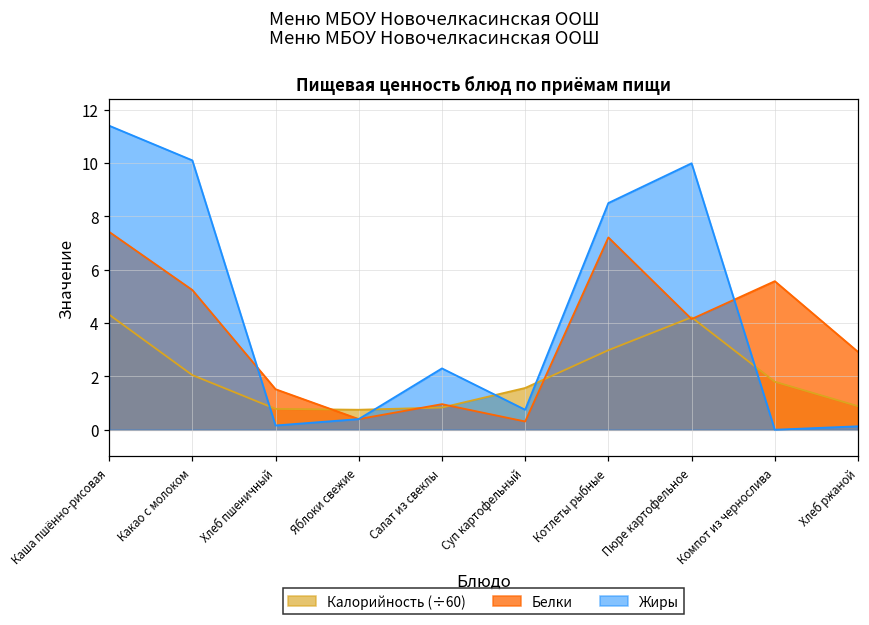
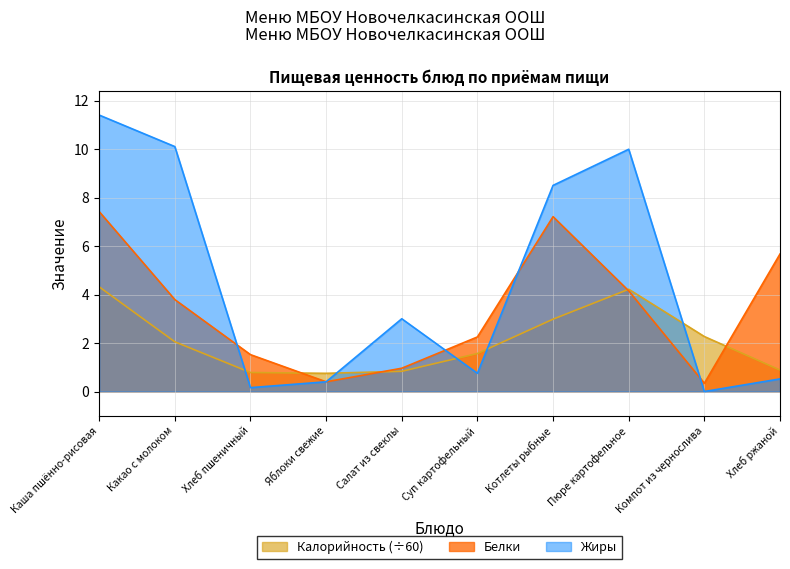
Белки, Какао с молоком: 5.2 -> 3.8
Жиры, Салат из свеклы: 2.3 -> 3.0
Белки, Суп картофельный: 0.3 -> 2.3
Калорийность (÷60), Компот из чернослива: 1.8 -> 2.3
Белки, Компот из чернослива: 5.6 -> 0.3
Белки, Хлеб ржаной: 2.9 -> 5.7
Жиры, Хлеб ржаной: 0.1 -> 0.5
